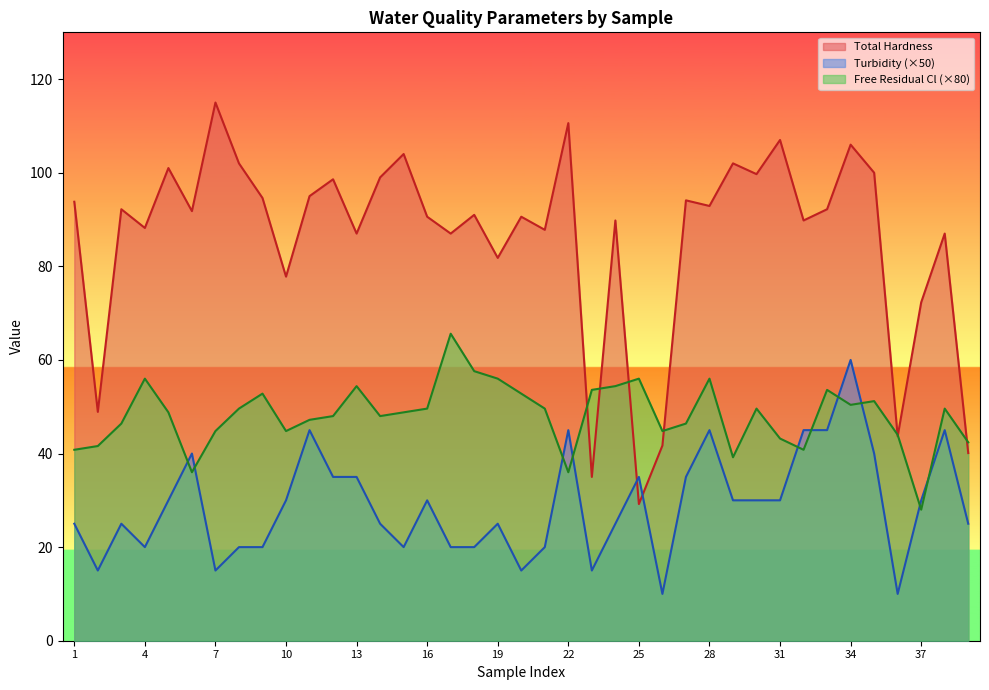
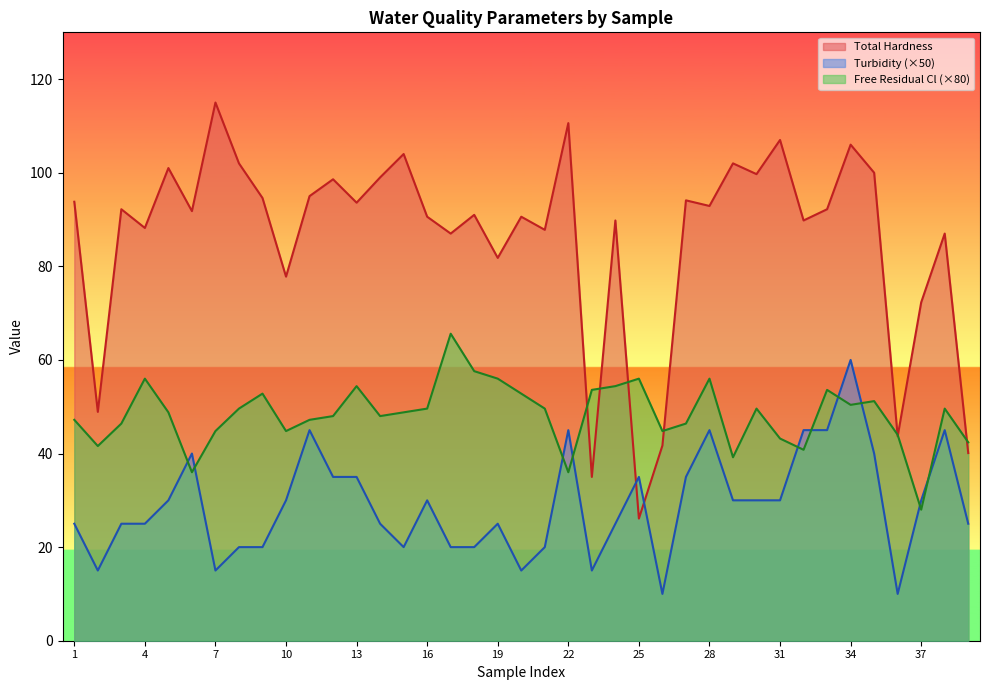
Free Residual Cl (×80), 1: 41 -> 47
Turbidity (×50), 4: 20 -> 25
Total Hardness, 13: 87 -> 94
Total Hardness, 25: 29 -> 26
